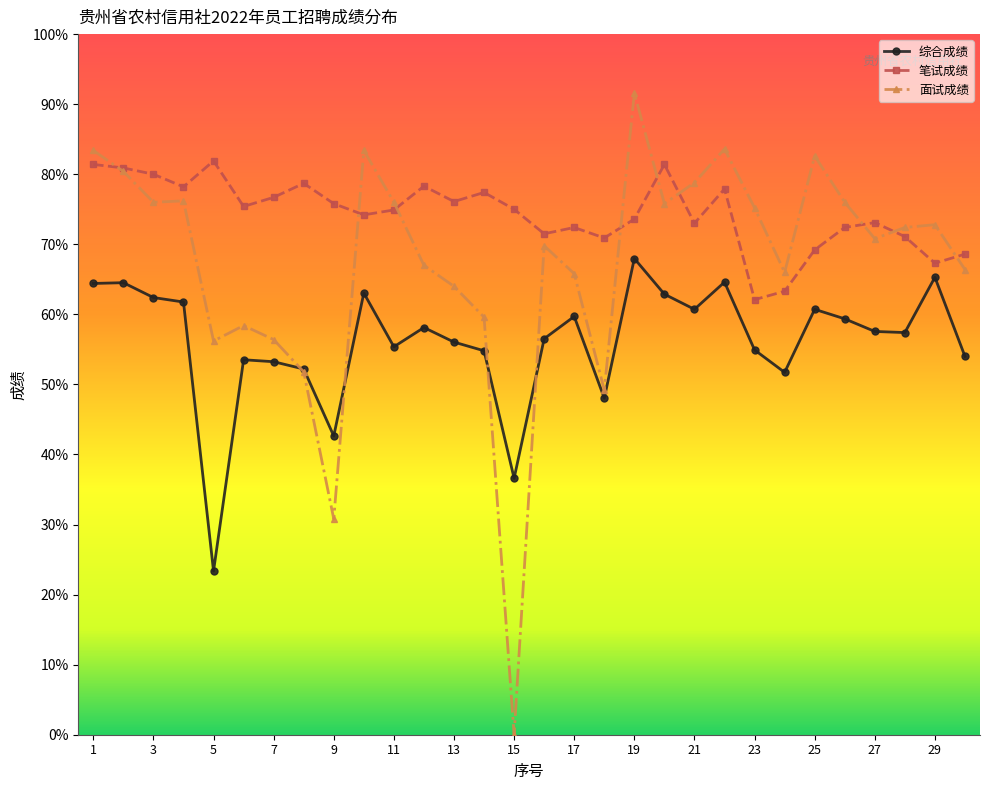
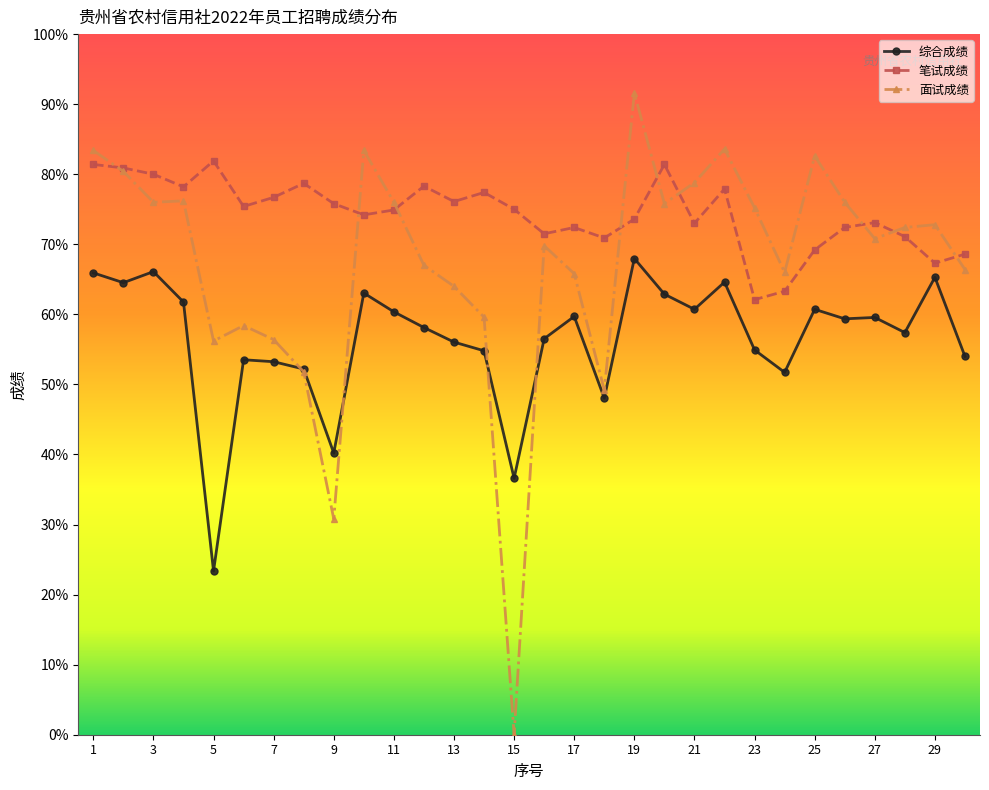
综合成绩, 1: 64% -> 66%
综合成绩, 3: 62% -> 66%
综合成绩, 9: 43% -> 40%
综合成绩, 11: 55% -> 60%
综合成绩, 27: 58% -> 60%
